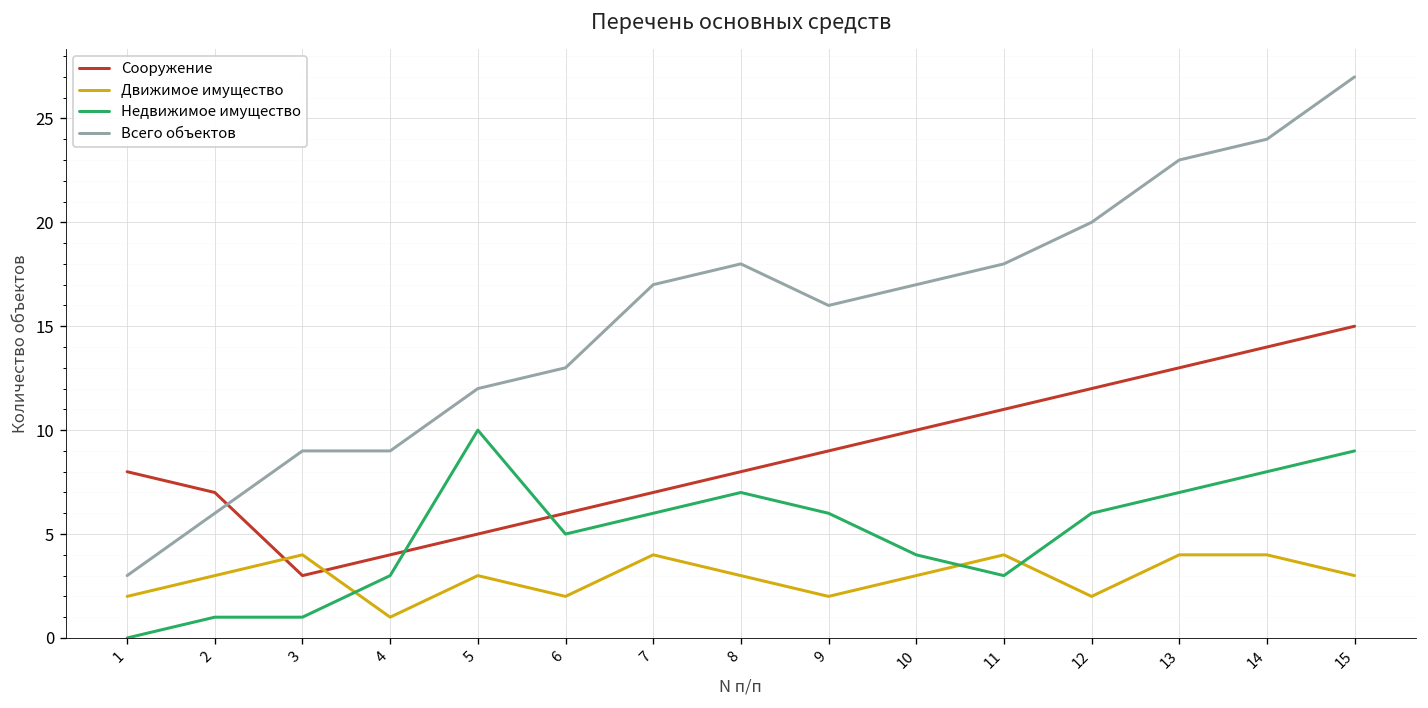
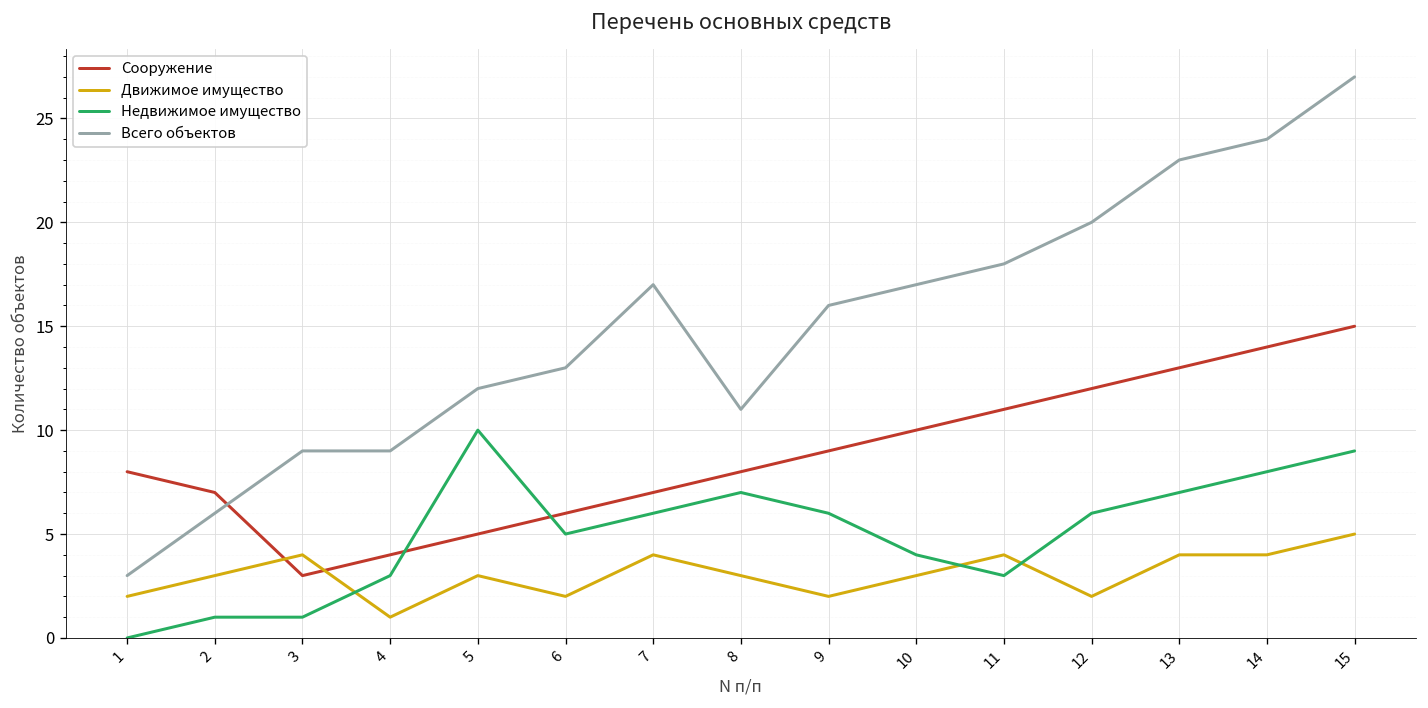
Всего объектов, 8: 18 -> 11
Движимое имущество, 15: 3 -> 5
